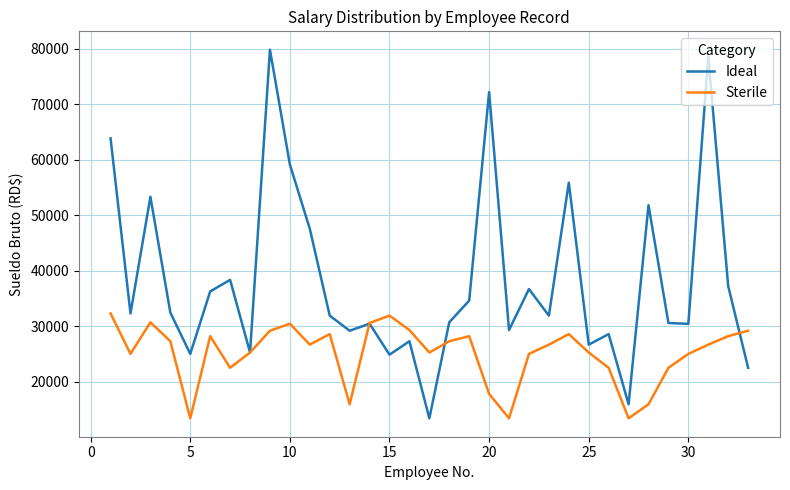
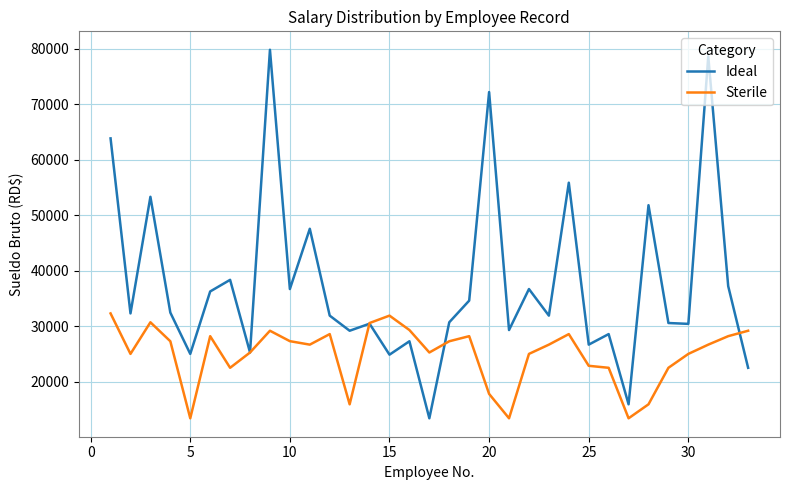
Ideal, 10: 59000 -> 37000
Sterile, 10: 30000 -> 27000
Sterile, 25: 25000 -> 23000
